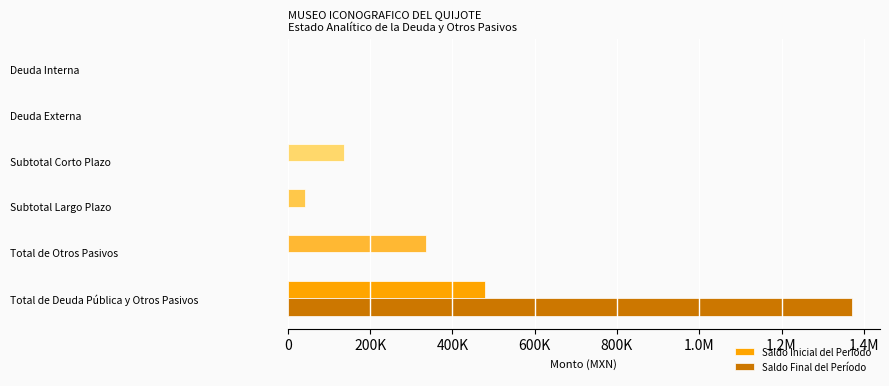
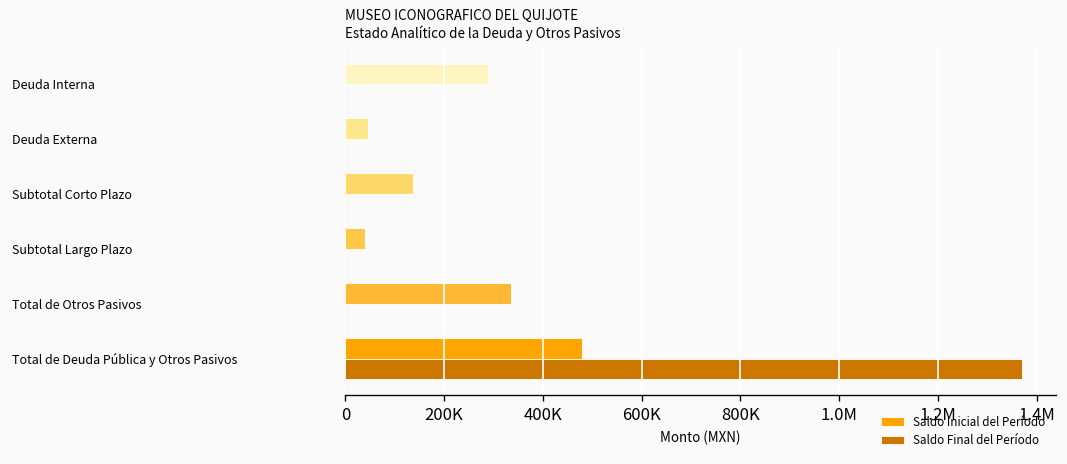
Saldo Inicial del Período, Deuda Interna: 0 -> 290000
Saldo Inicial del Período, Deuda Externa: 0 -> 50000
